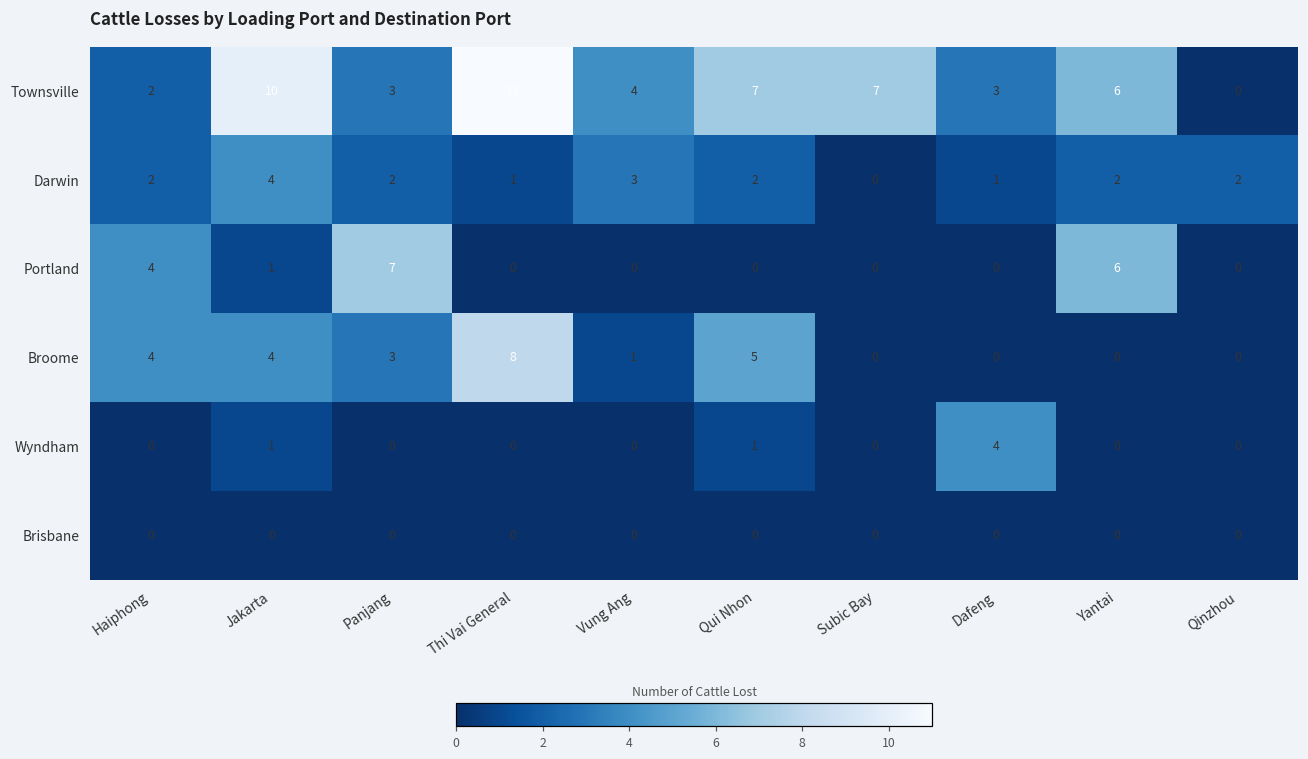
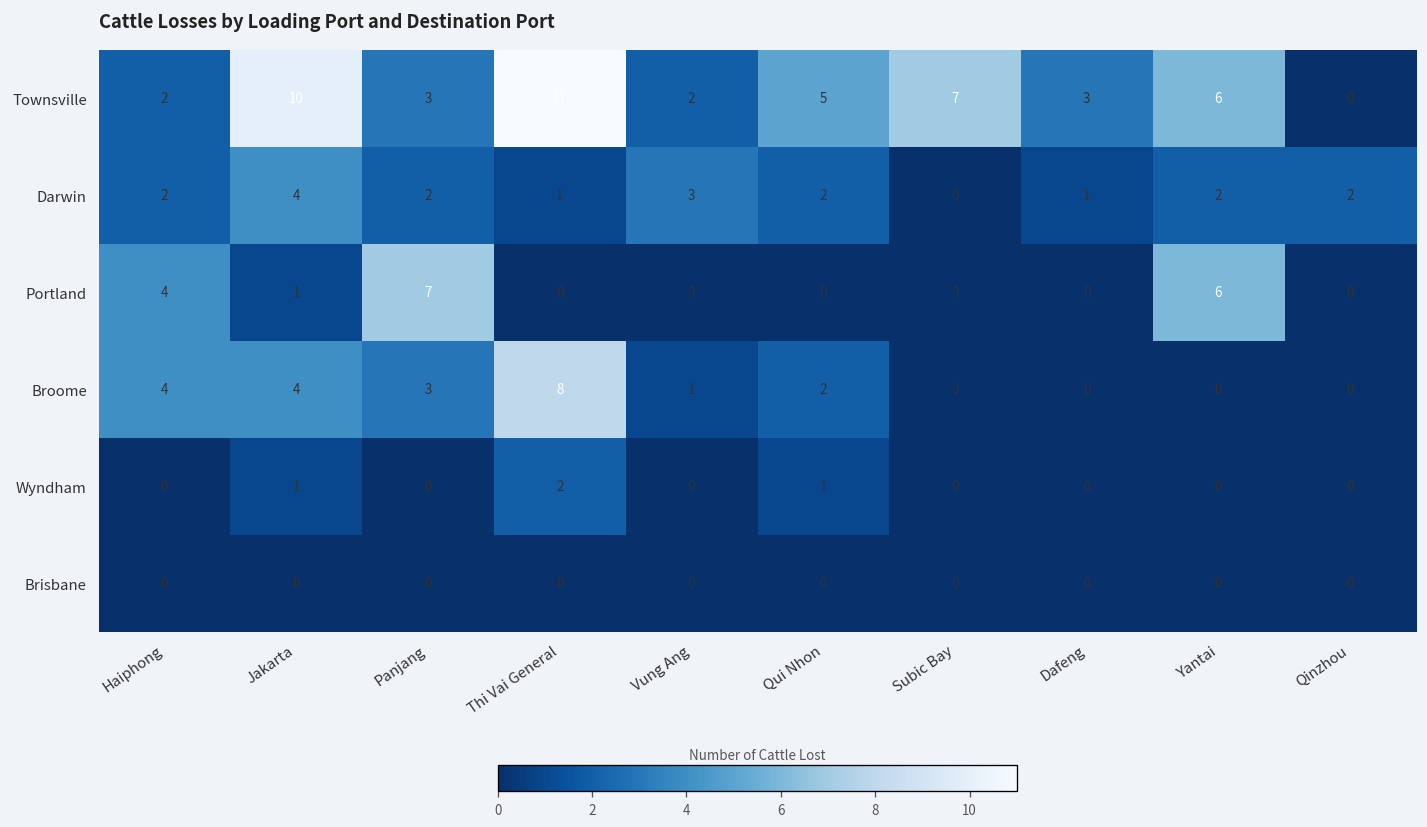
Townsville, Vung Ang: 4 -> 2
Townsville, Qui Nhon: 7 -> 5
Broome, Qui Nhon: 5 -> 2
Wyndham, Thi Vai General: 0 -> 2
Wyndham, Dafeng: 4 -> 0
